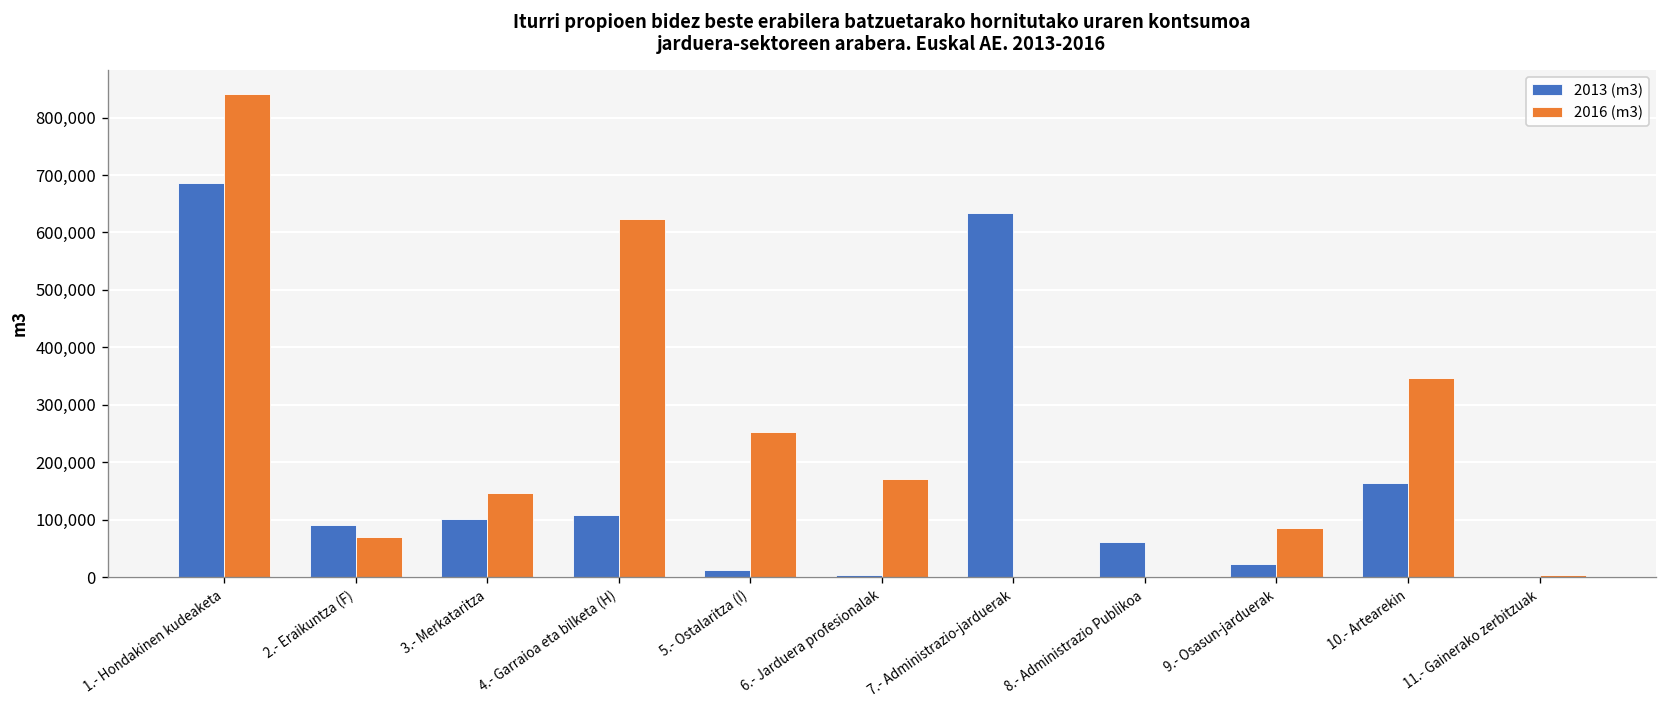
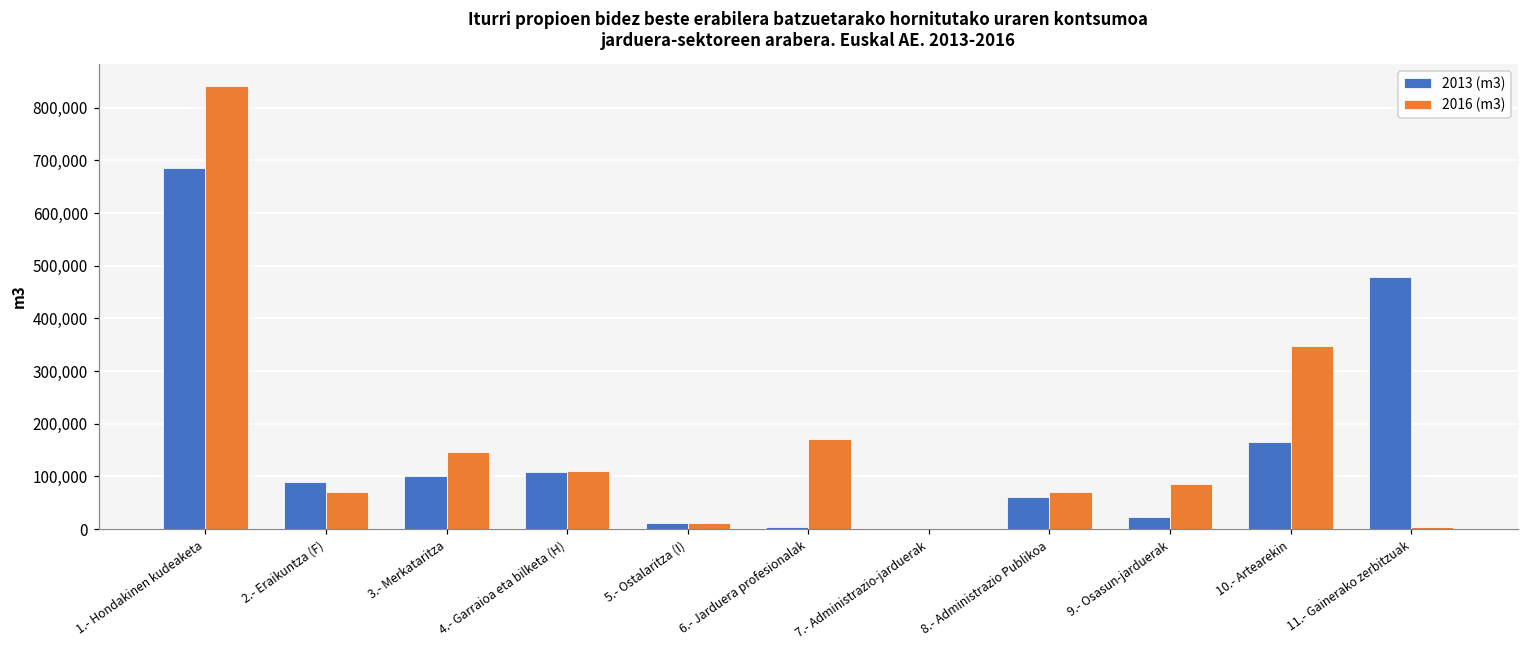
2016 (m3), 4.- Garraioa eta bilketa (H): 620,000 -> 110,000
2016 (m3), 5.- Ostalaritza (I): 250,000 -> 10,000
2013 (m3), 7.- Administrazio-jarduerak: 630,000 -> 0
2016 (m3), 8.- Administrazio Publikoa: 0 -> 70,000
2013 (m3), 11.- Gainerako zerbitzuak: 0 -> 480,000
